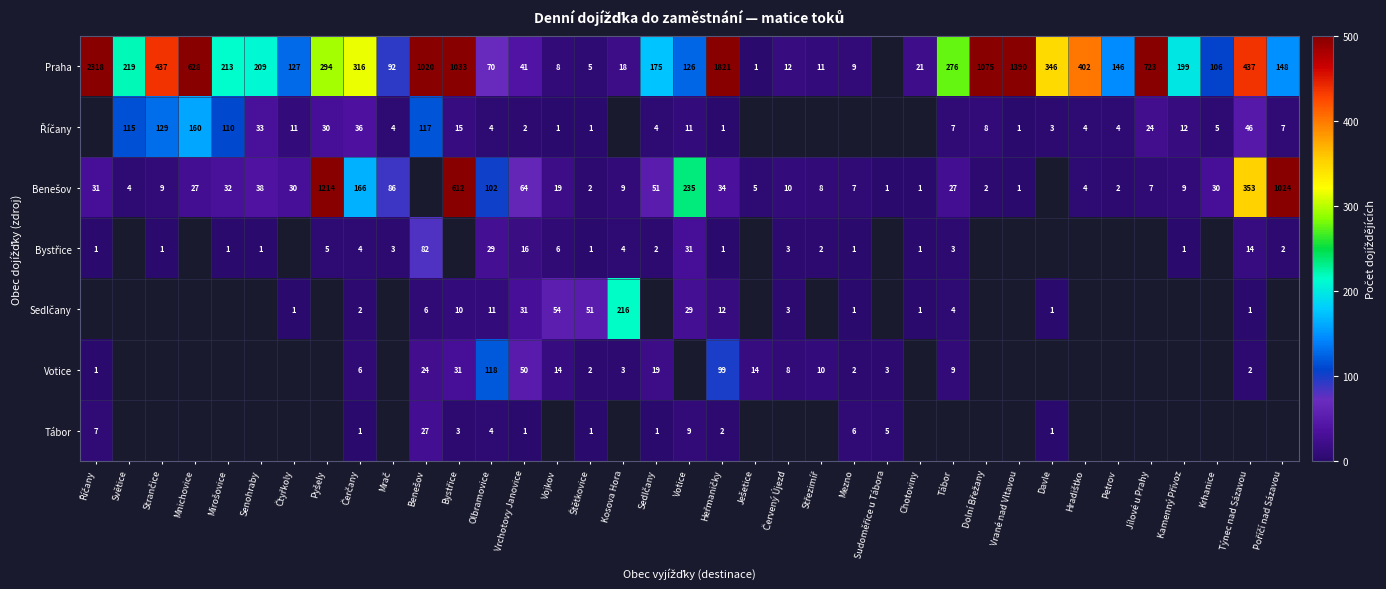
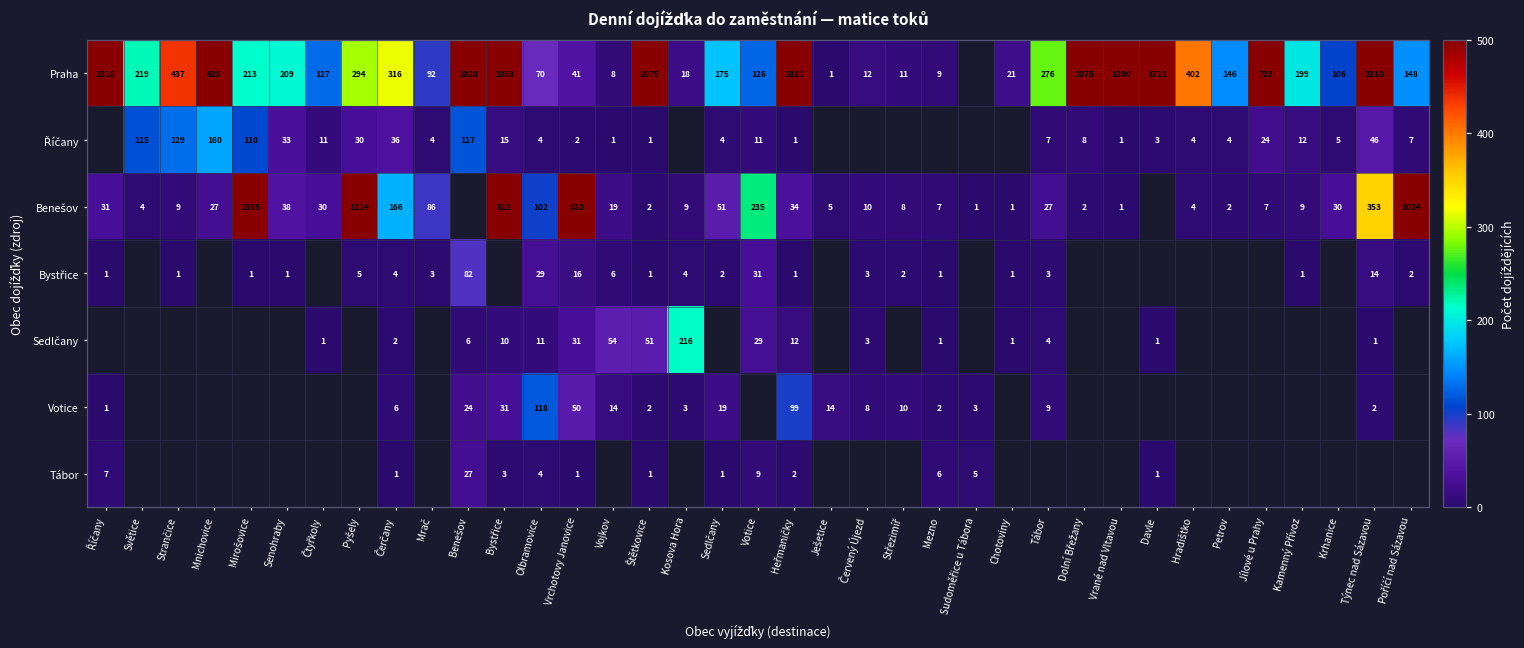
Praha, Štětkovice: 5 -> 2075
Praha, Davle: 346 -> 1712
Praha, Týnec nad Sázavou: 437 -> 2310
Benešov, Mirošovice: 32 -> 1355
Benešov, Vrchotovy Janovice: 64 -> 820
